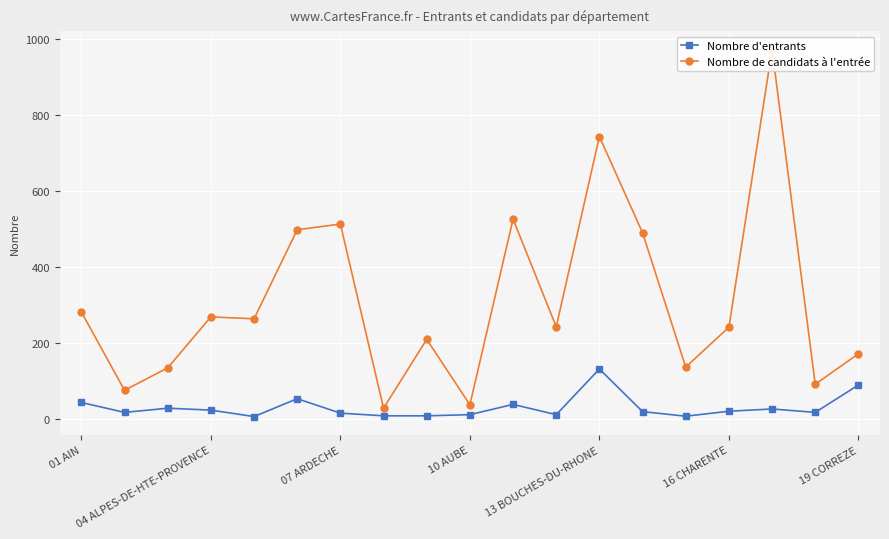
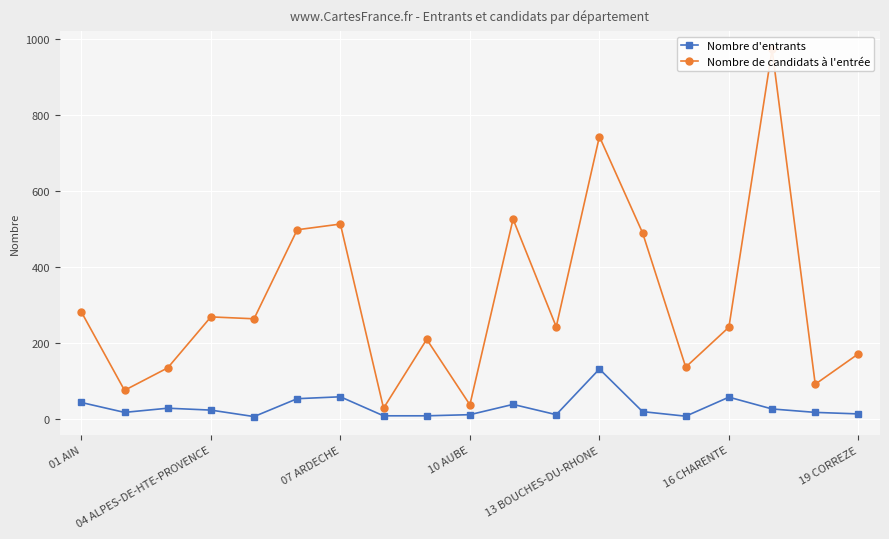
Nombre d'entrants, 07 ARDECHE: 20 -> 60
Nombre d'entrants, 16 CHARENTE: 20 -> 60
Nombre d'entrants, 19 CORREZE: 90 -> 10
